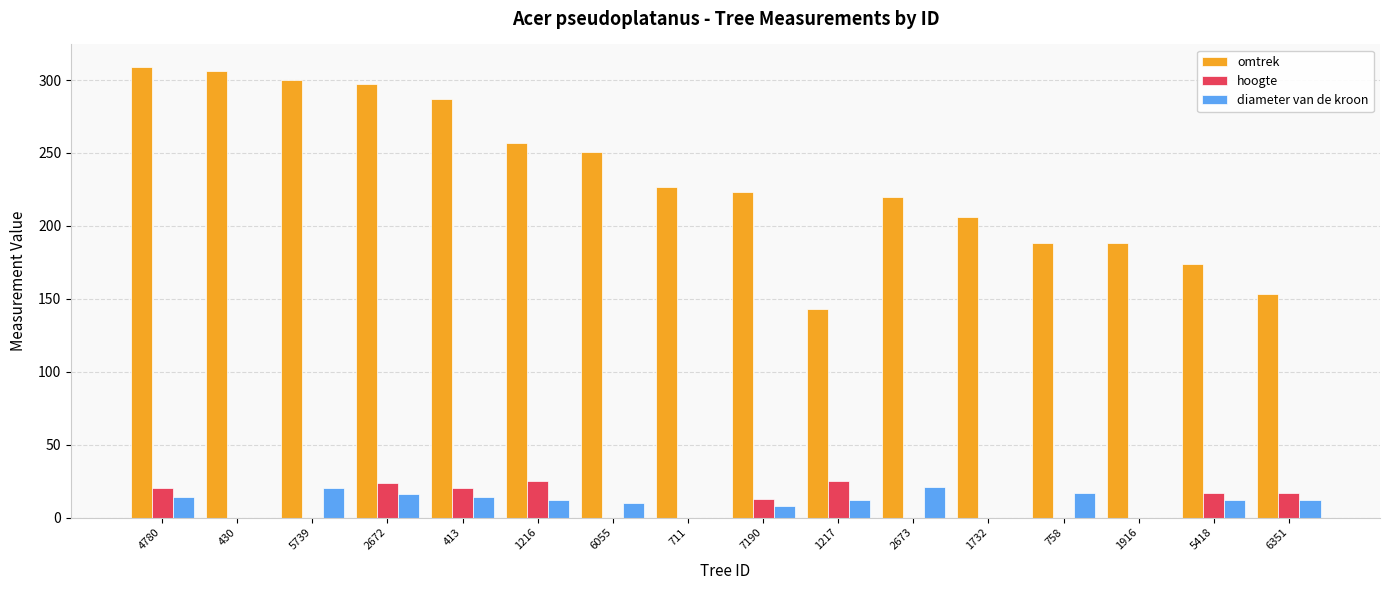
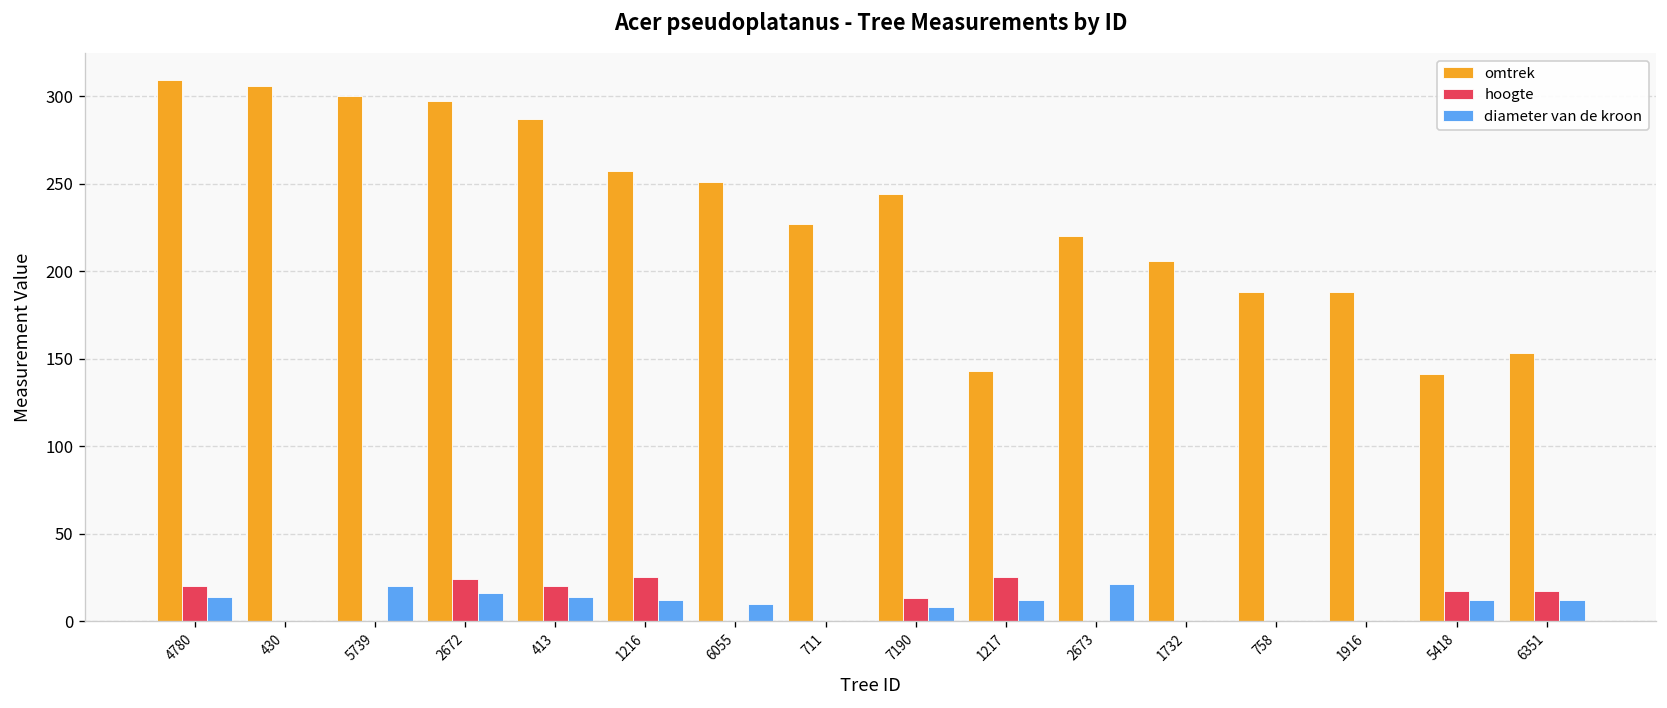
omtrek, 7190: 223 -> 244
diameter van de kroon, 758: 17 -> 0
omtrek, 5418: 174 -> 141
